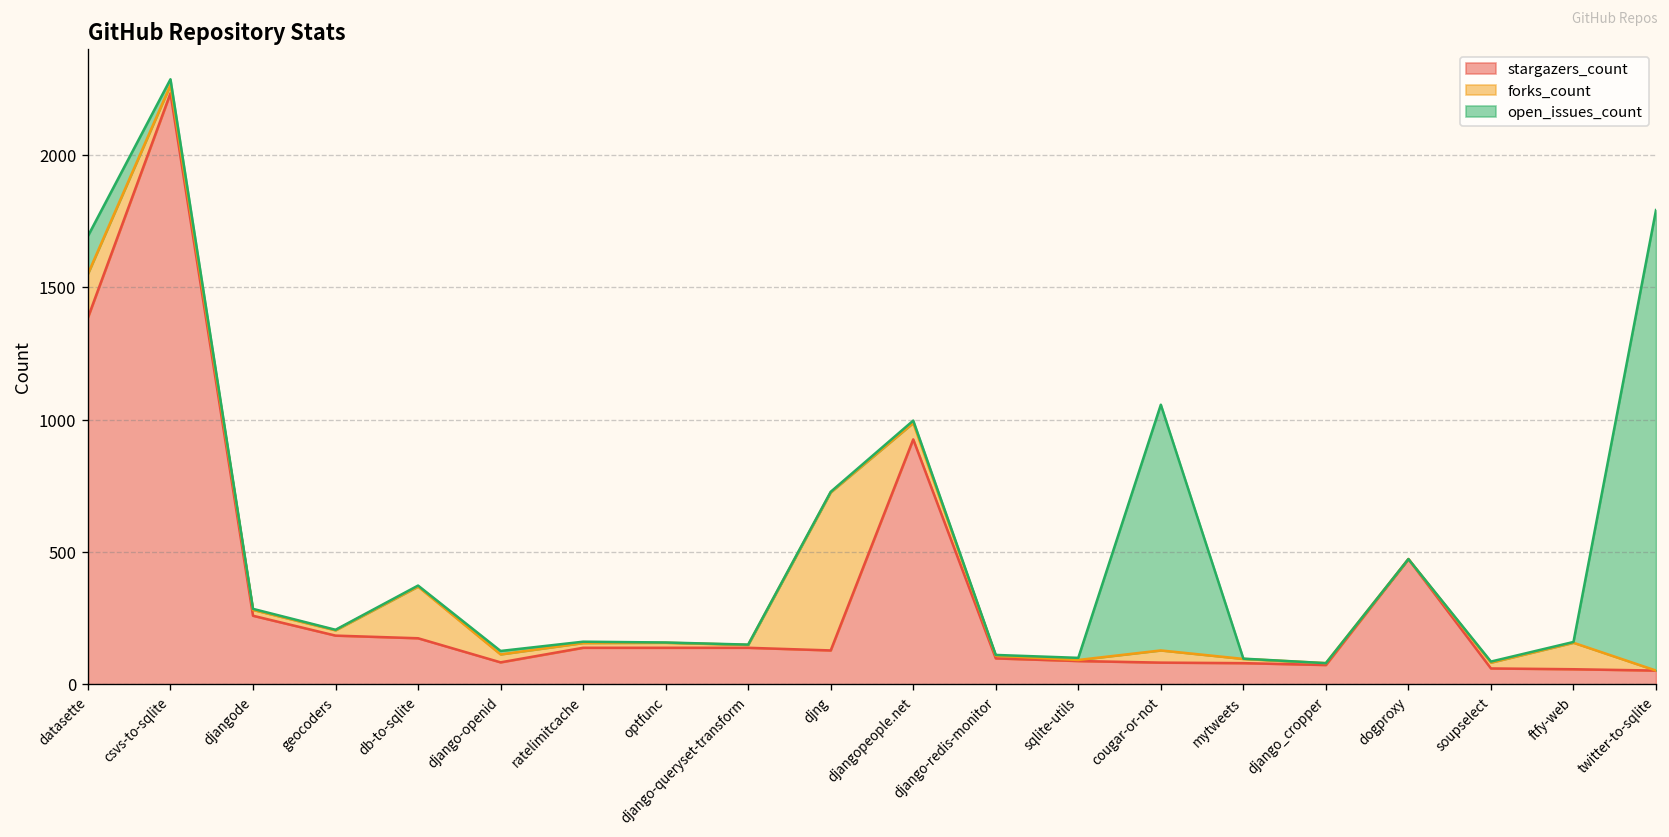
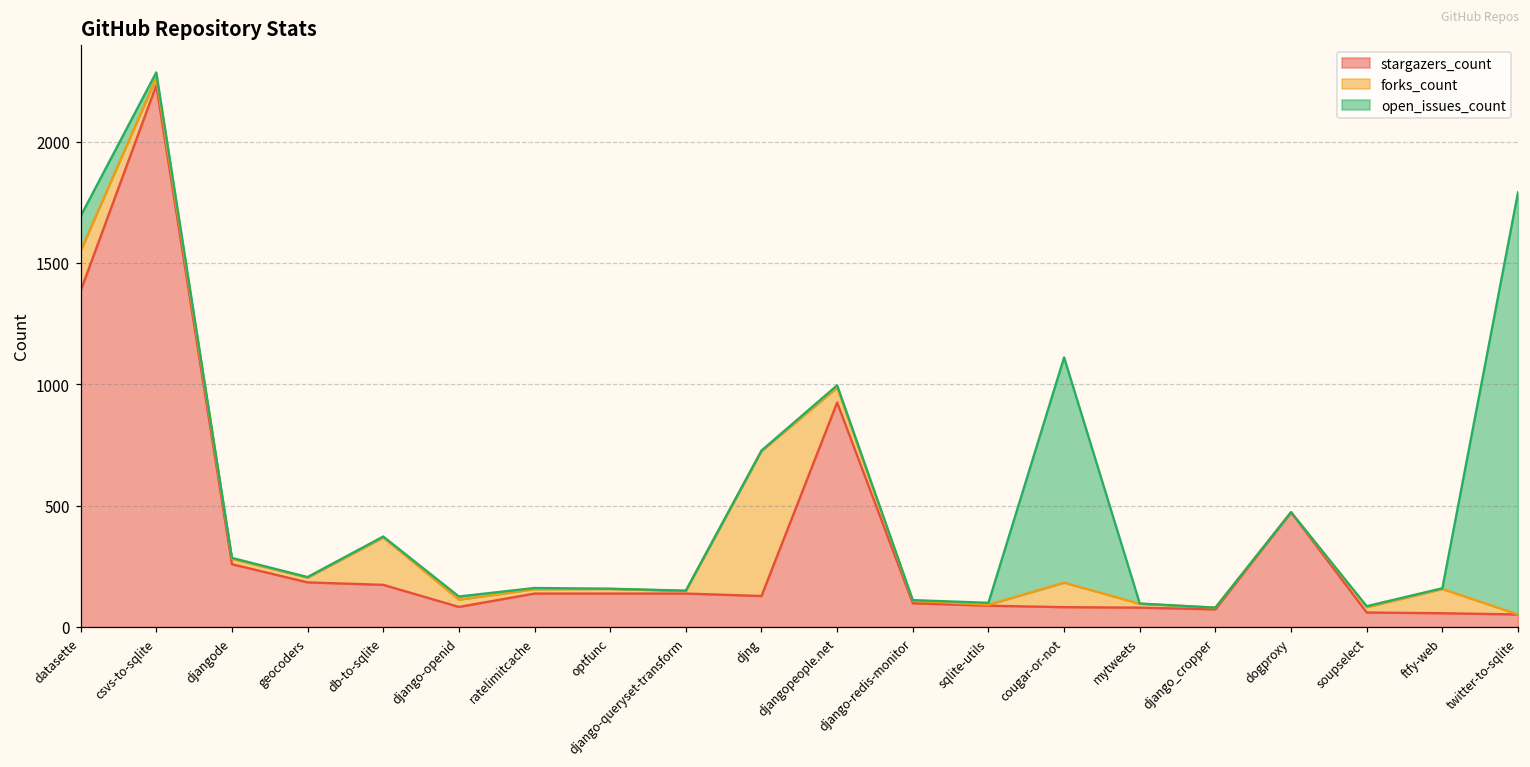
forks_count, cougar-or-not: 50 -> 100
